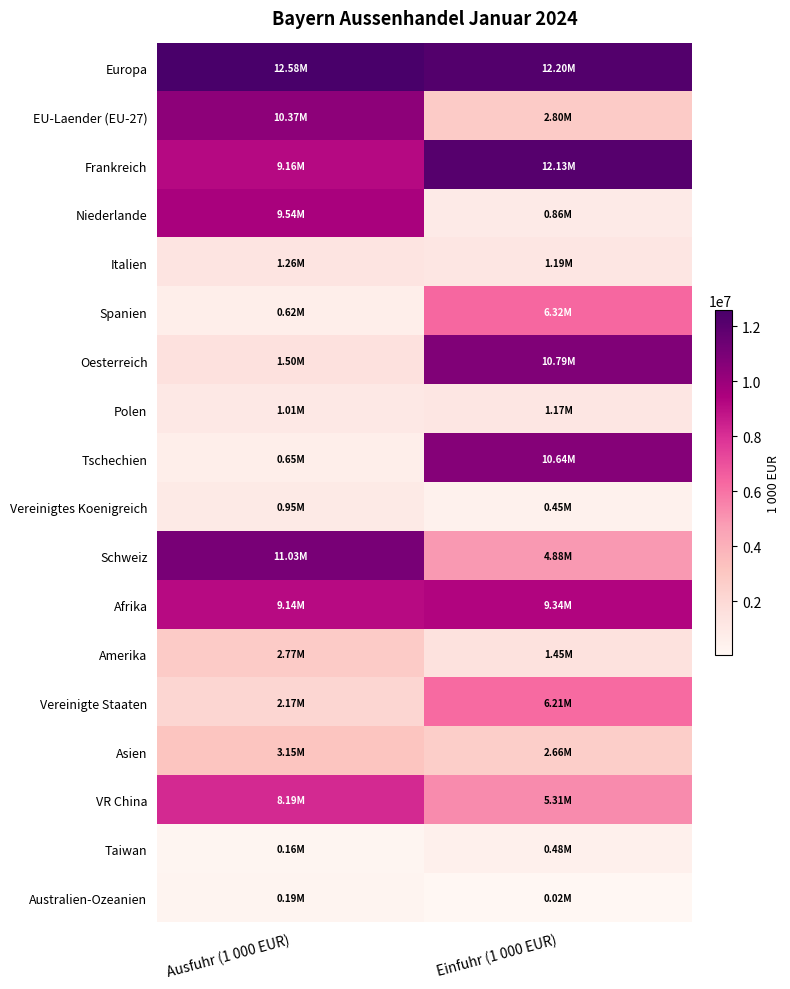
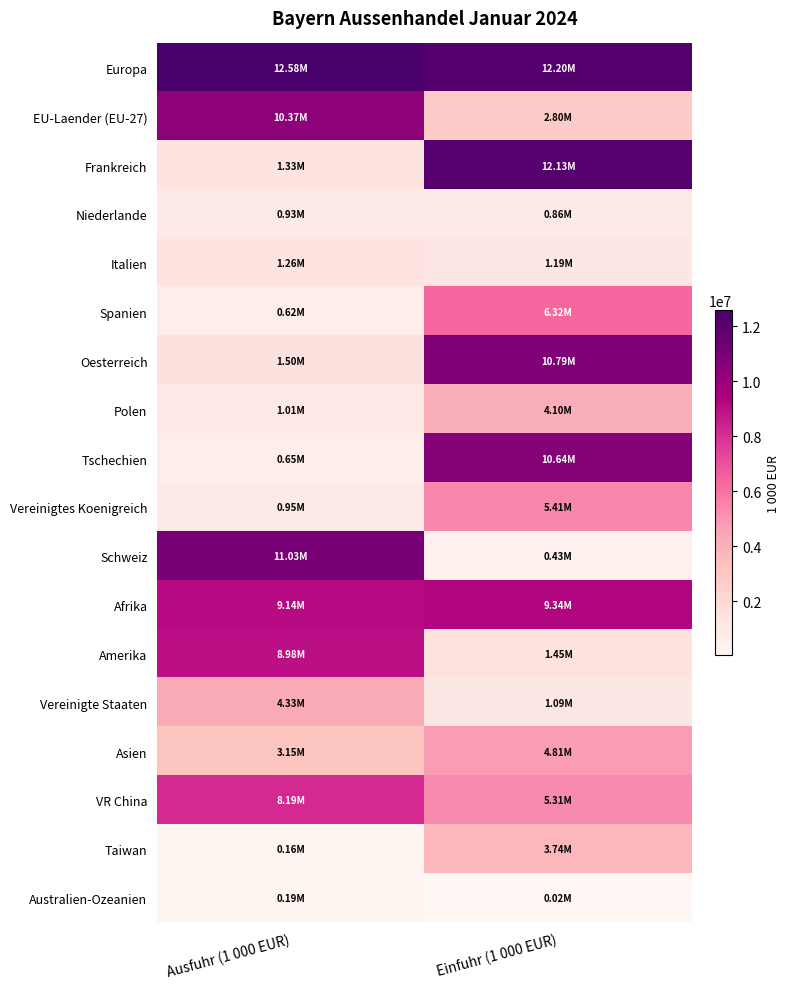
Frankreich, Ausfuhr (1 000 EUR): 9.16M -> 1.33M
Niederlande, Ausfuhr (1 000 EUR): 9.54M -> 0.93M
Polen, Einfuhr (1 000 EUR): 1.17M -> 4.10M
Vereinigtes Koenigreich, Einfuhr (1 000 EUR): 0.45M -> 5.41M
Schweiz, Einfuhr (1 000 EUR): 4.88M -> 0.43M
Amerika, Ausfuhr (1 000 EUR): 2.77M -> 8.98M
Vereinigte Staaten, Ausfuhr (1 000 EUR): 2.17M -> 4.33M
Vereinigte Staaten, Einfuhr (1 000 EUR): 6.21M -> 1.09M
Asien, Einfuhr (1 000 EUR): 2.66M -> 4.81M
Taiwan, Einfuhr (1 000 EUR): 0.48M -> 3.74M
